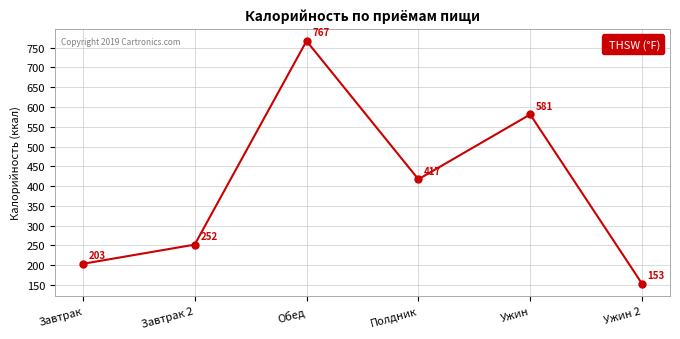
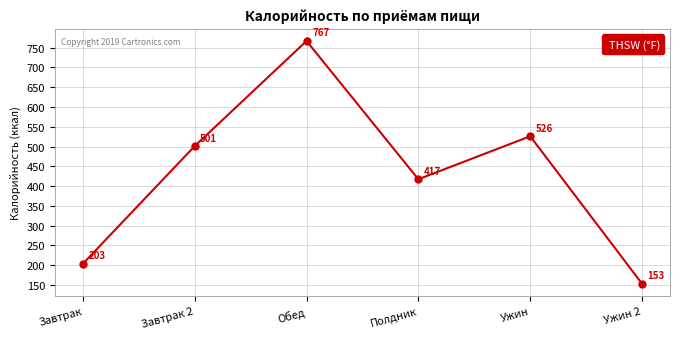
Завтрак 2: 252 -> 501
Ужин: 581 -> 526
